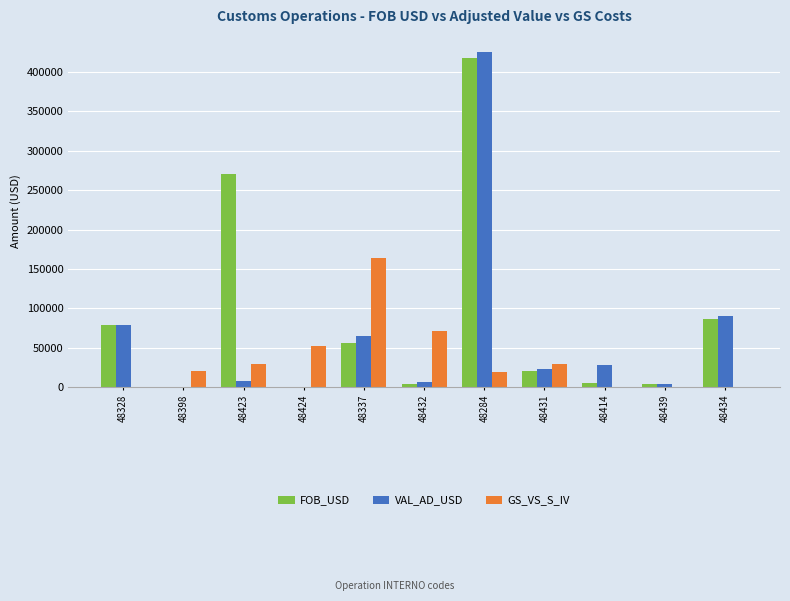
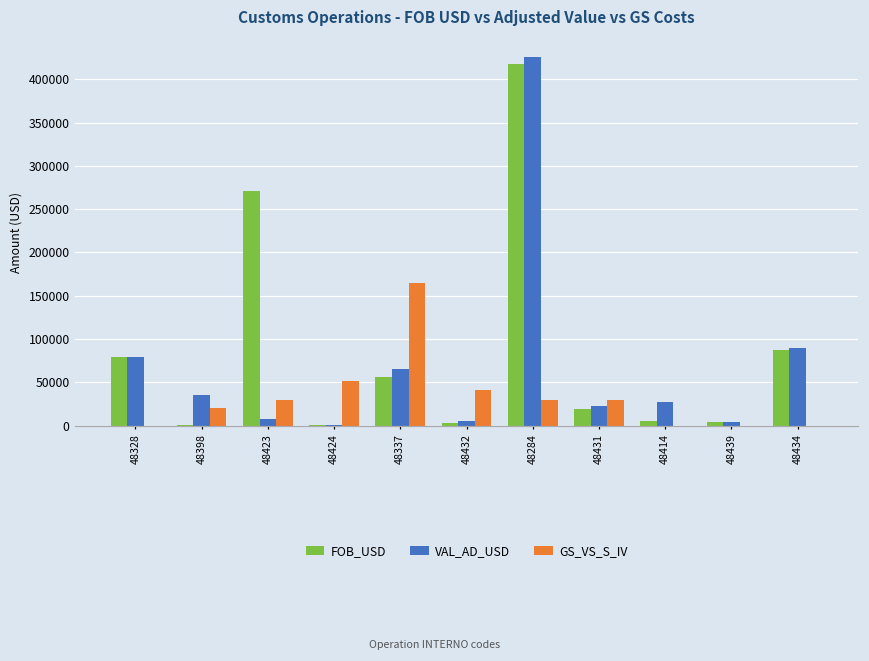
VAL_AD_USD, 48398: 0 -> 40000
GS_VS_S_IV, 48432: 70000 -> 40000
GS_VS_S_IV, 48284: 20000 -> 30000
